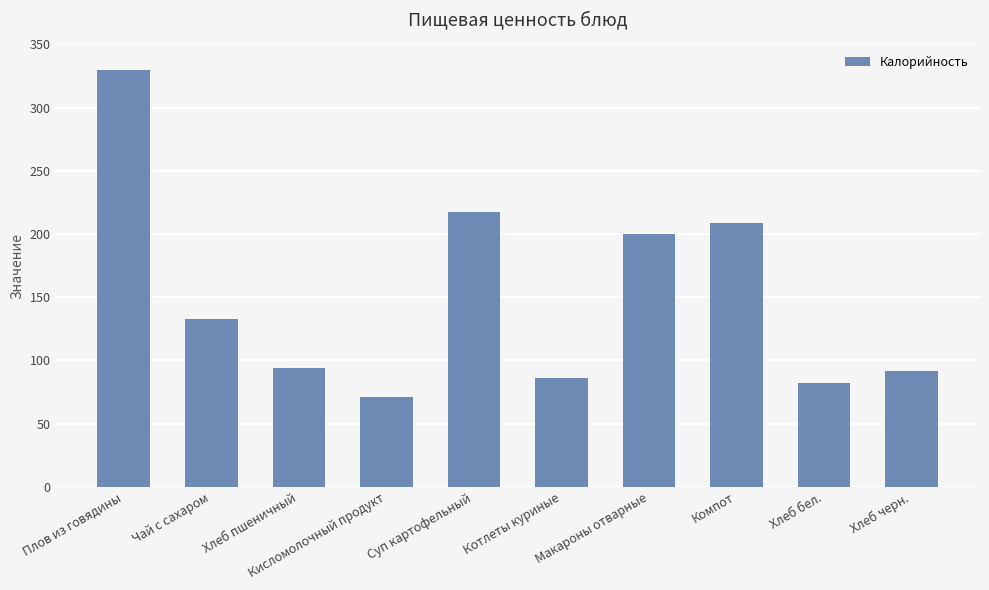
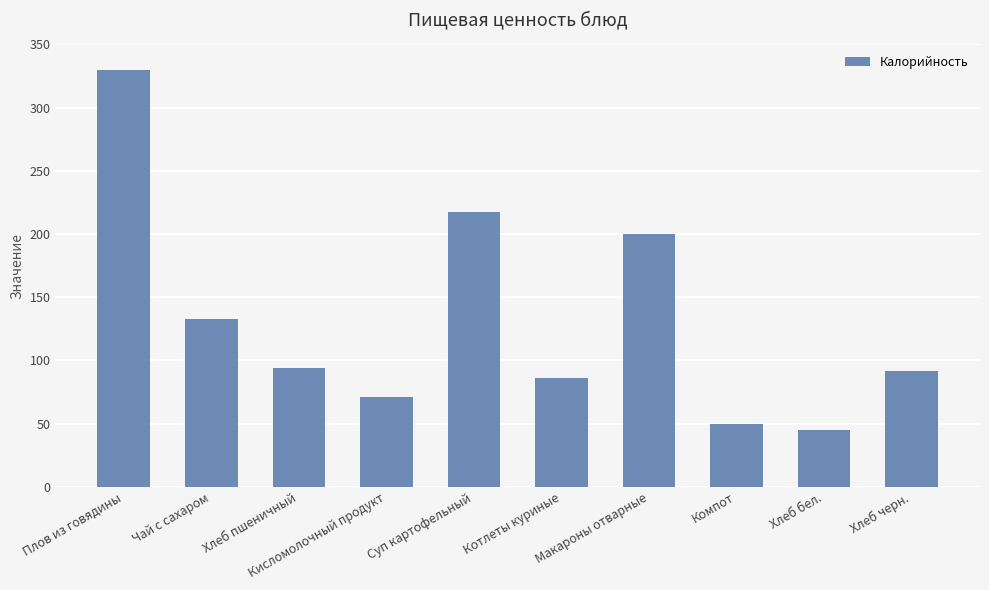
Компот: 209 -> 50
Хлеб бел.: 82 -> 45
